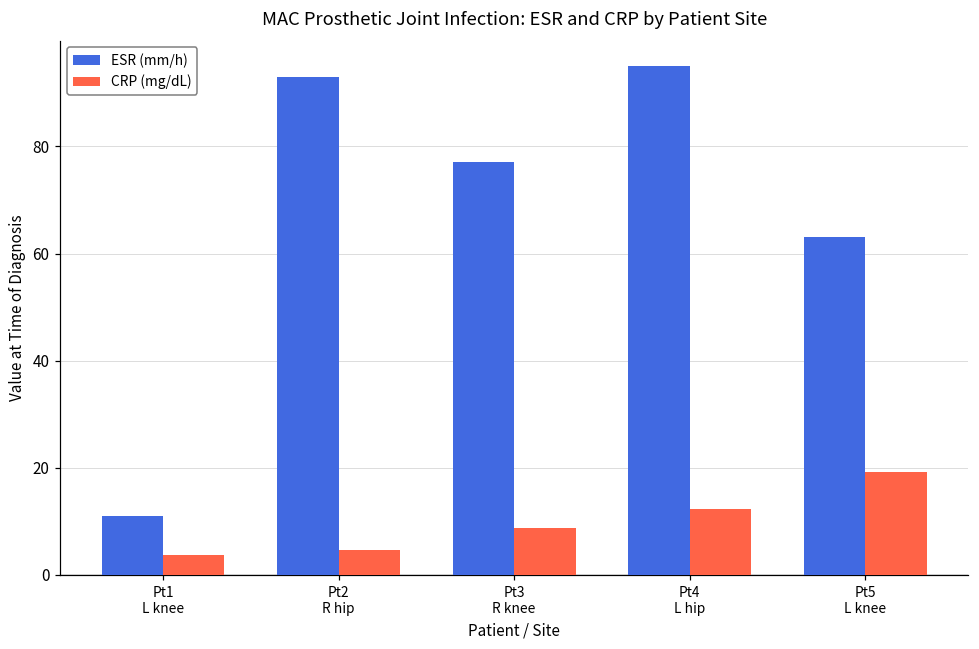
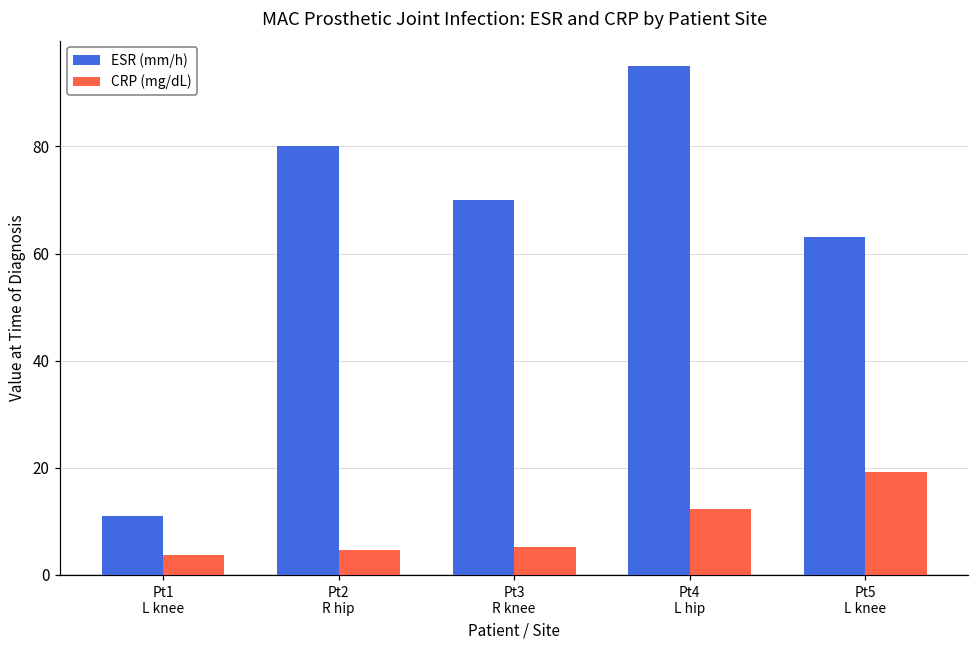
ESR (mm/h), Pt2 R hip: 93 -> 80
ESR (mm/h), Pt3 R knee: 77 -> 70
CRP (mg/dL), Pt3 R knee: 9 -> 5
